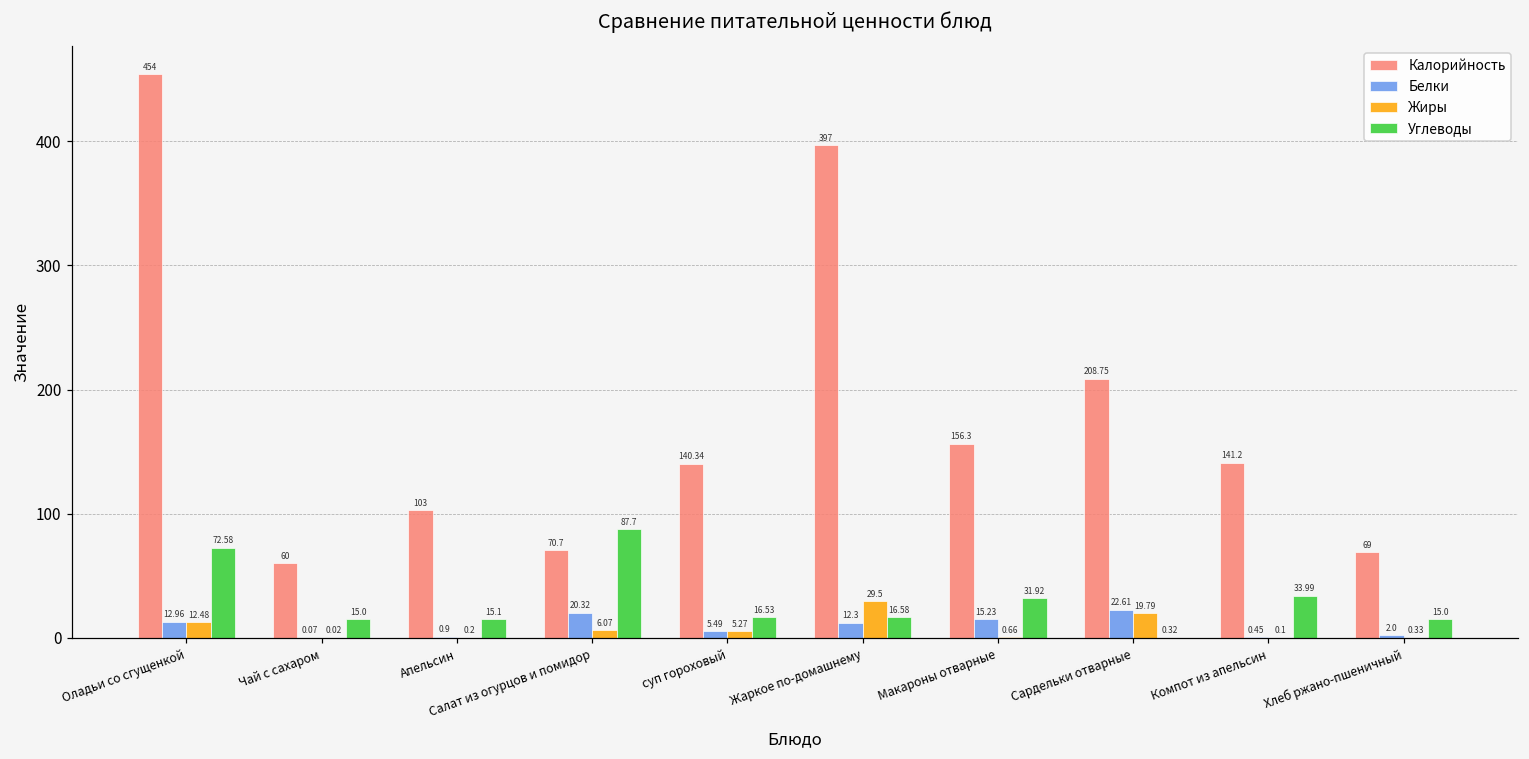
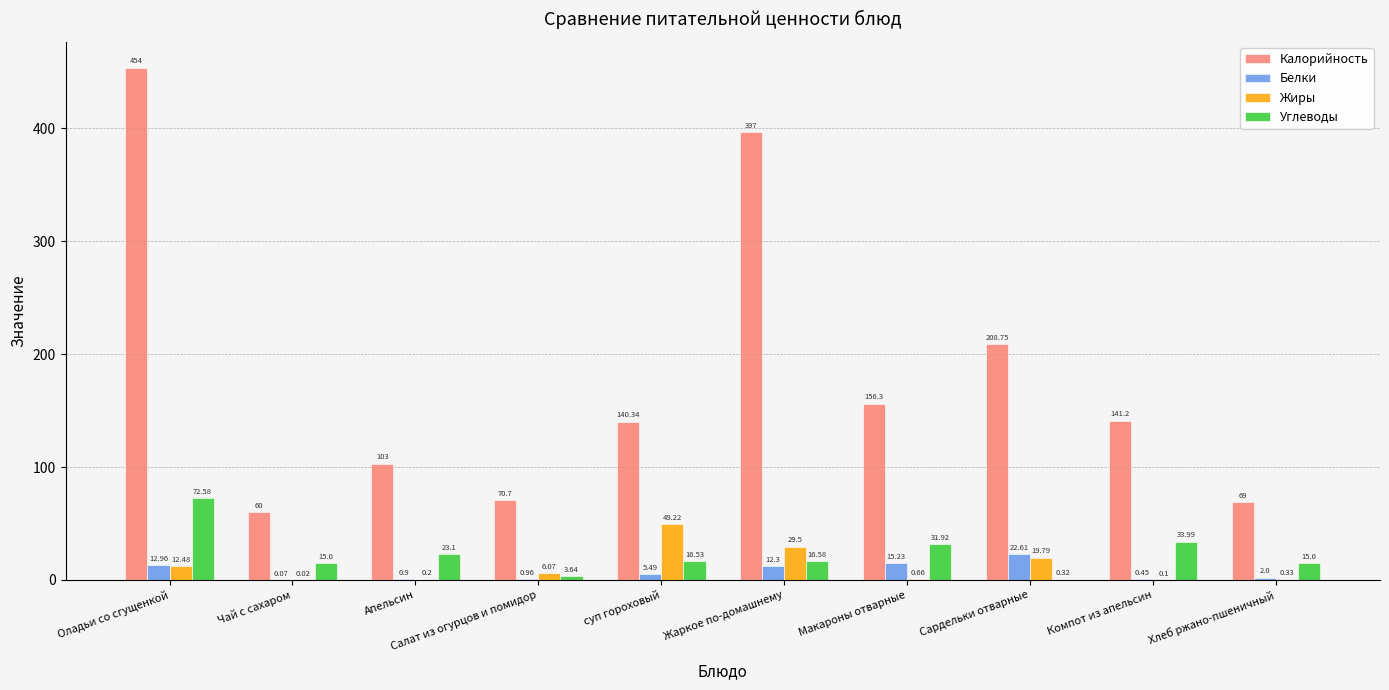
Углеводы, Апельсин: 15.1 -> 23.1
Белки, Салат из огурцов и помидор: 20.32 -> 0.96
Углеводы, Салат из огурцов и помидор: 87.7 -> 3.64
Жиры, суп гороховый: 5.27 -> 49.22
